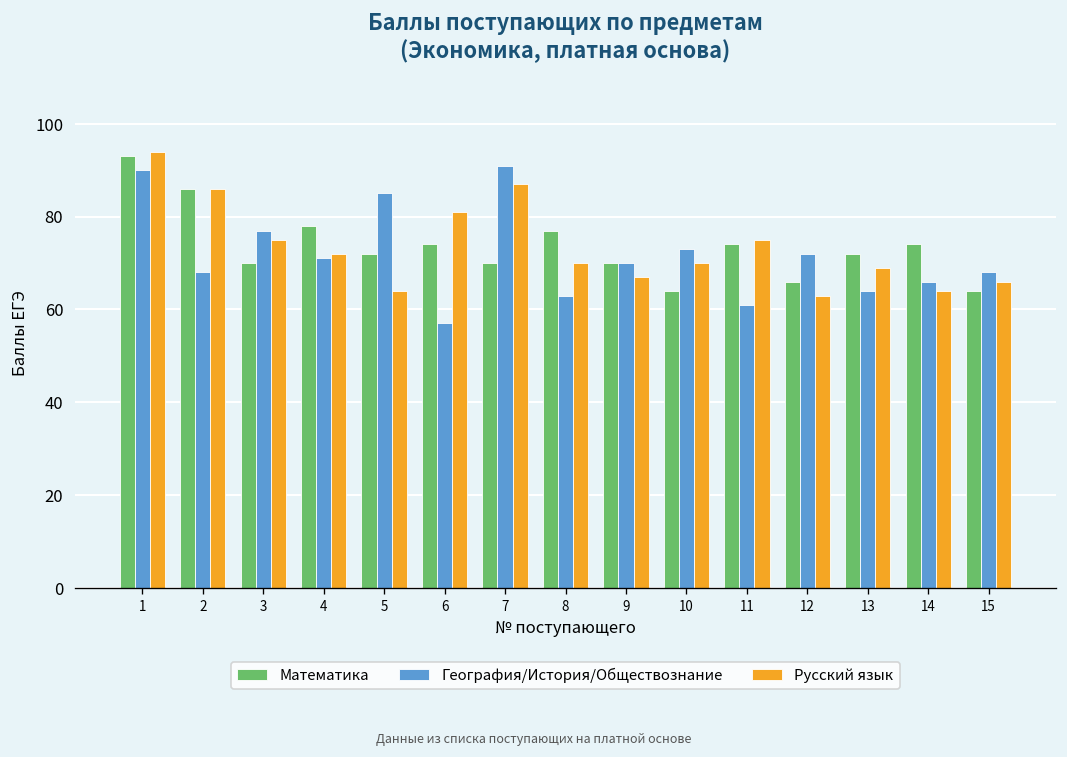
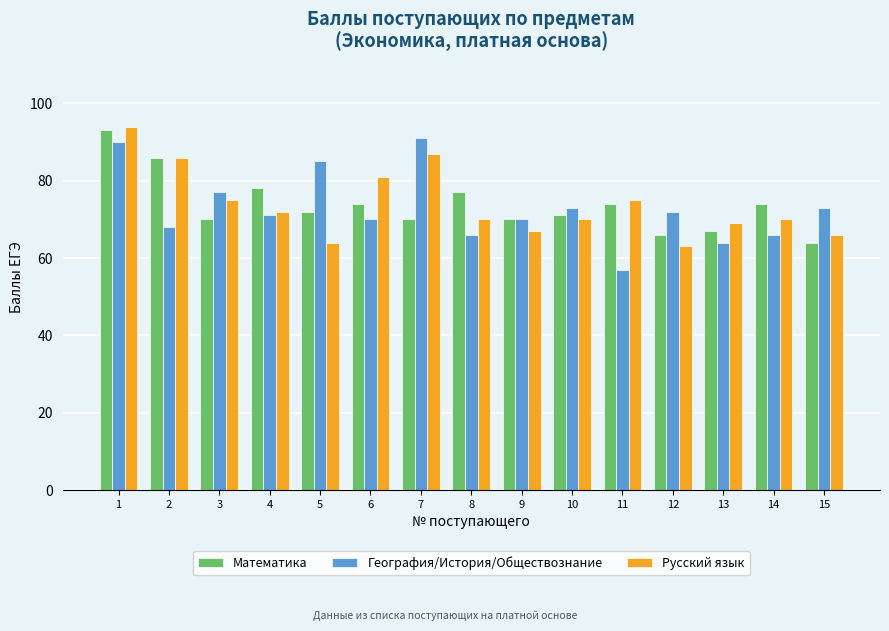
География/История/Обществознание, 6: 57 -> 70
География/История/Обществознание, 8: 63 -> 66
Математика, 10: 64 -> 71
География/История/Обществознание, 11: 61 -> 57
Математика, 13: 72 -> 67
Русский язык, 14: 64 -> 70
География/История/Обществознание, 15: 68 -> 73
